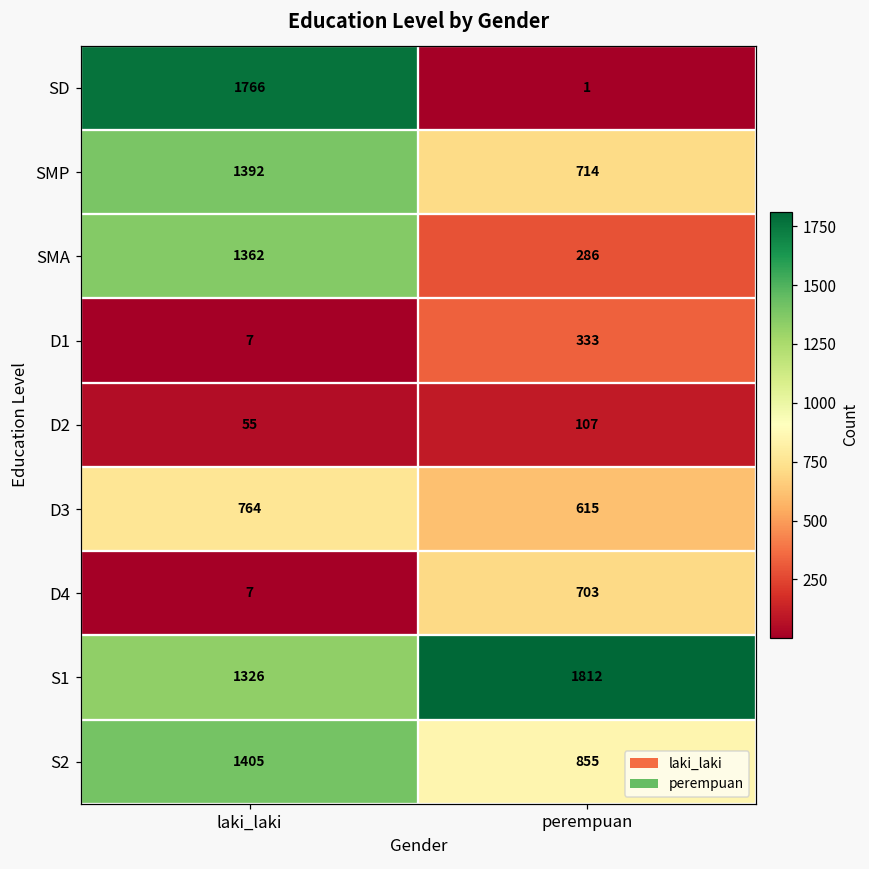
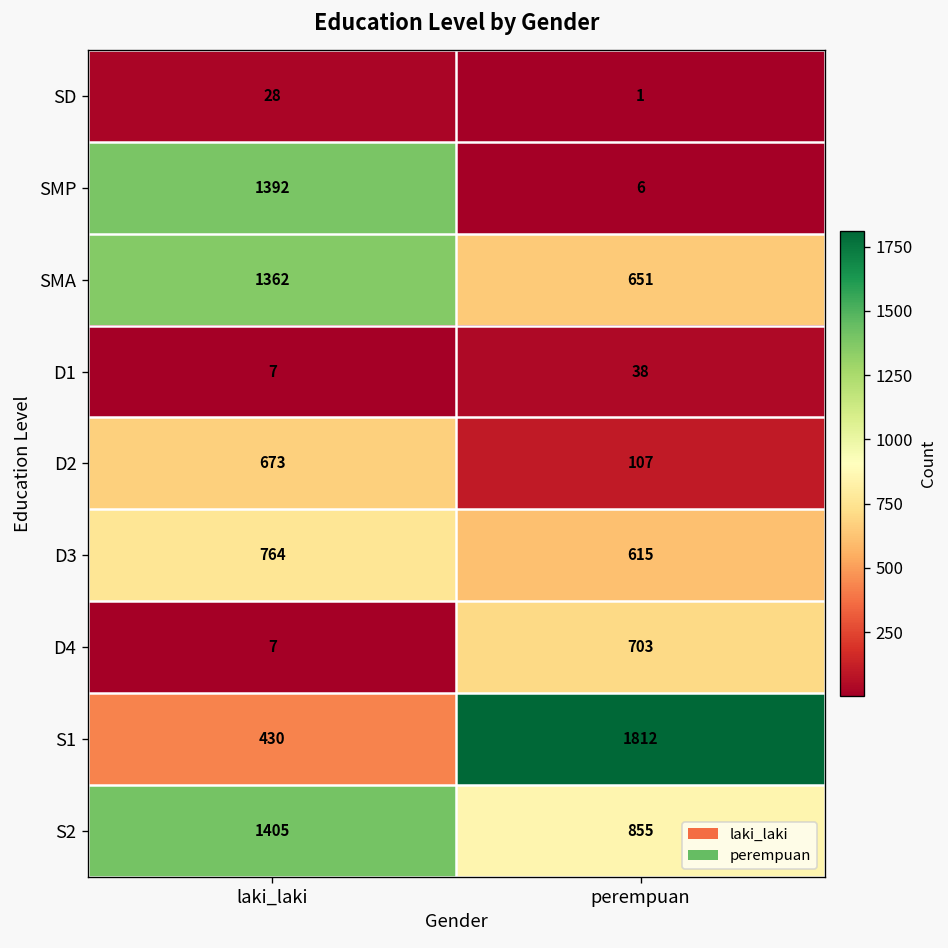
SD, laki_laki: 1766 -> 28
SMP, perempuan: 714 -> 6
SMA, perempuan: 286 -> 651
D1, perempuan: 333 -> 38
D2, laki_laki: 55 -> 673
S1, laki_laki: 1326 -> 430
